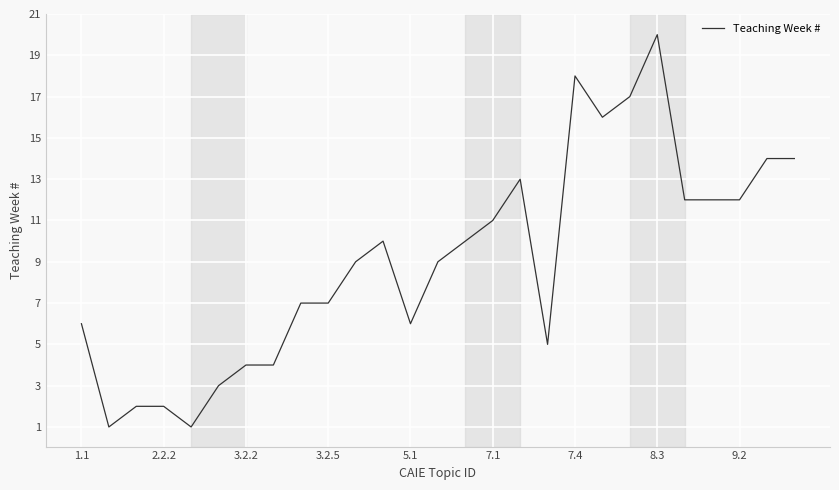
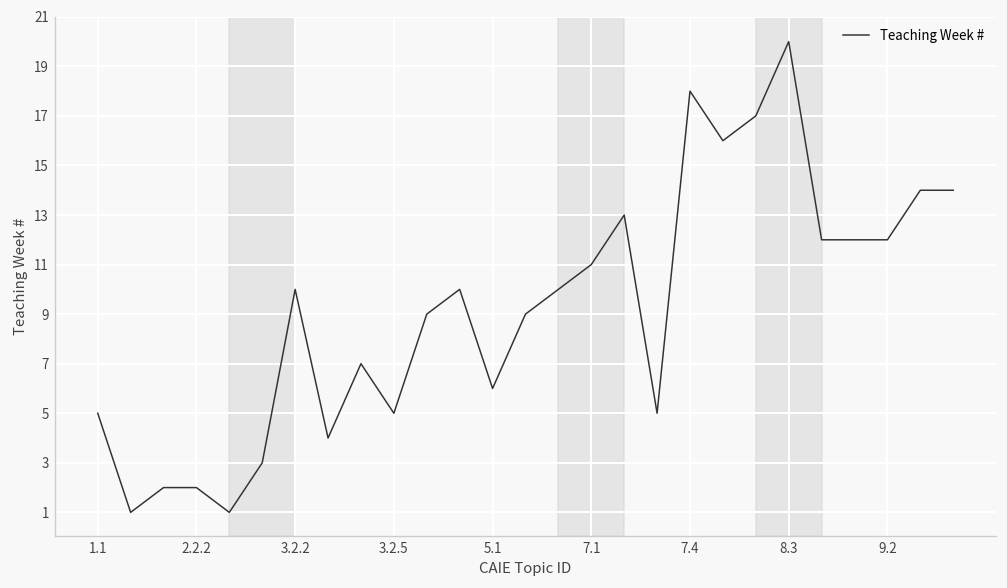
1.1: 6 -> 5
3.2.2: 4 -> 10
3.2.5: 7 -> 5
